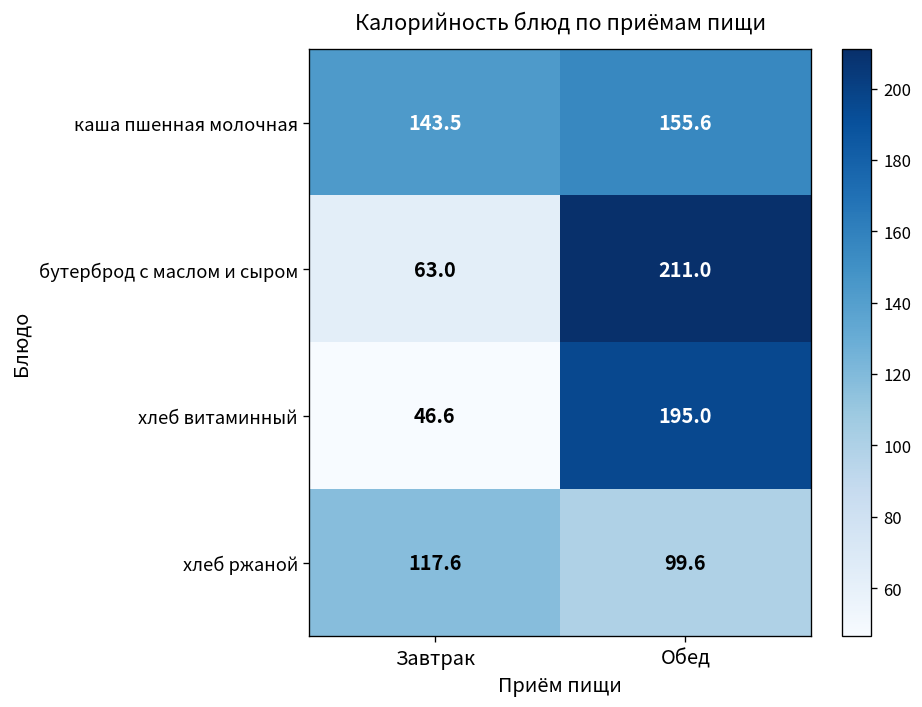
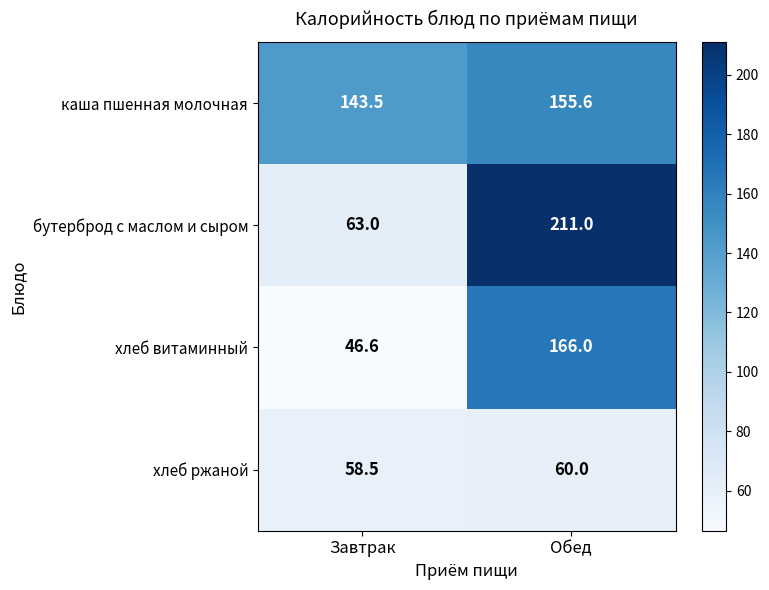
хлеб витаминный, Обед: 195.0 -> 166.0
хлеб ржаной, Завтрак: 117.6 -> 58.5
хлеб ржаной, Обед: 99.6 -> 60.0
